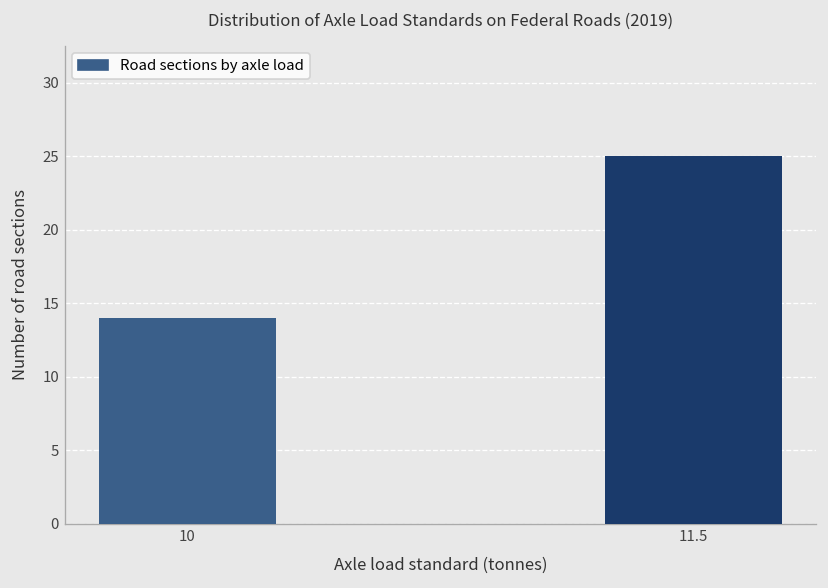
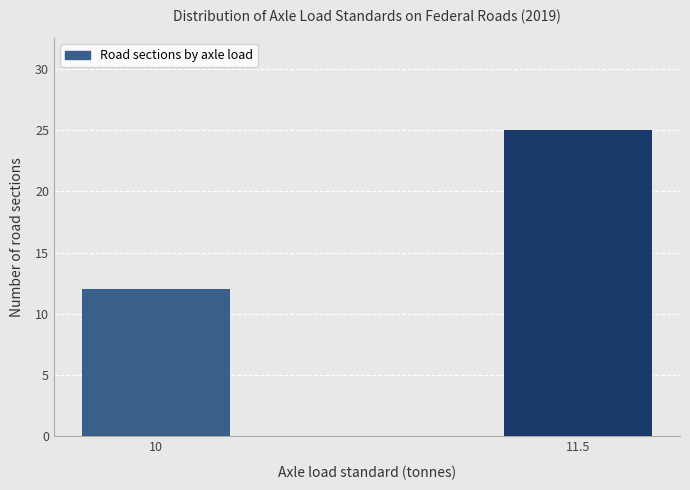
10: 14 -> 12
